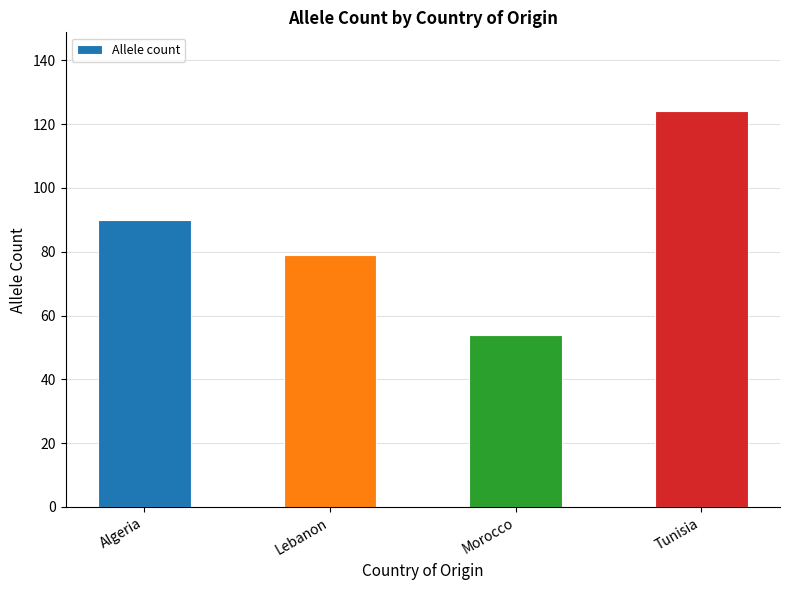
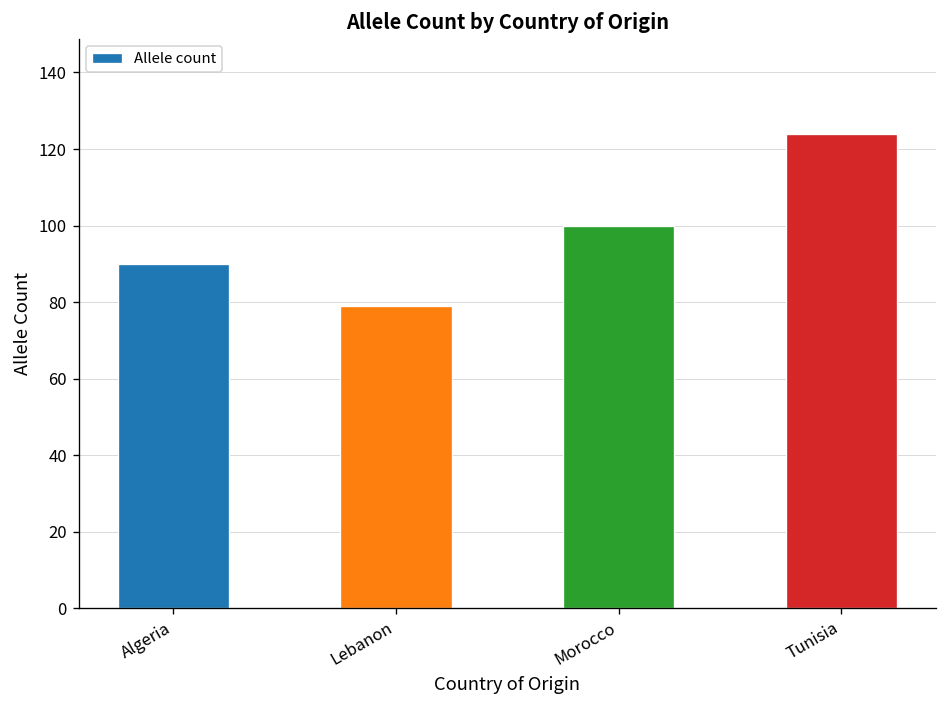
Morocco: 54 -> 100
